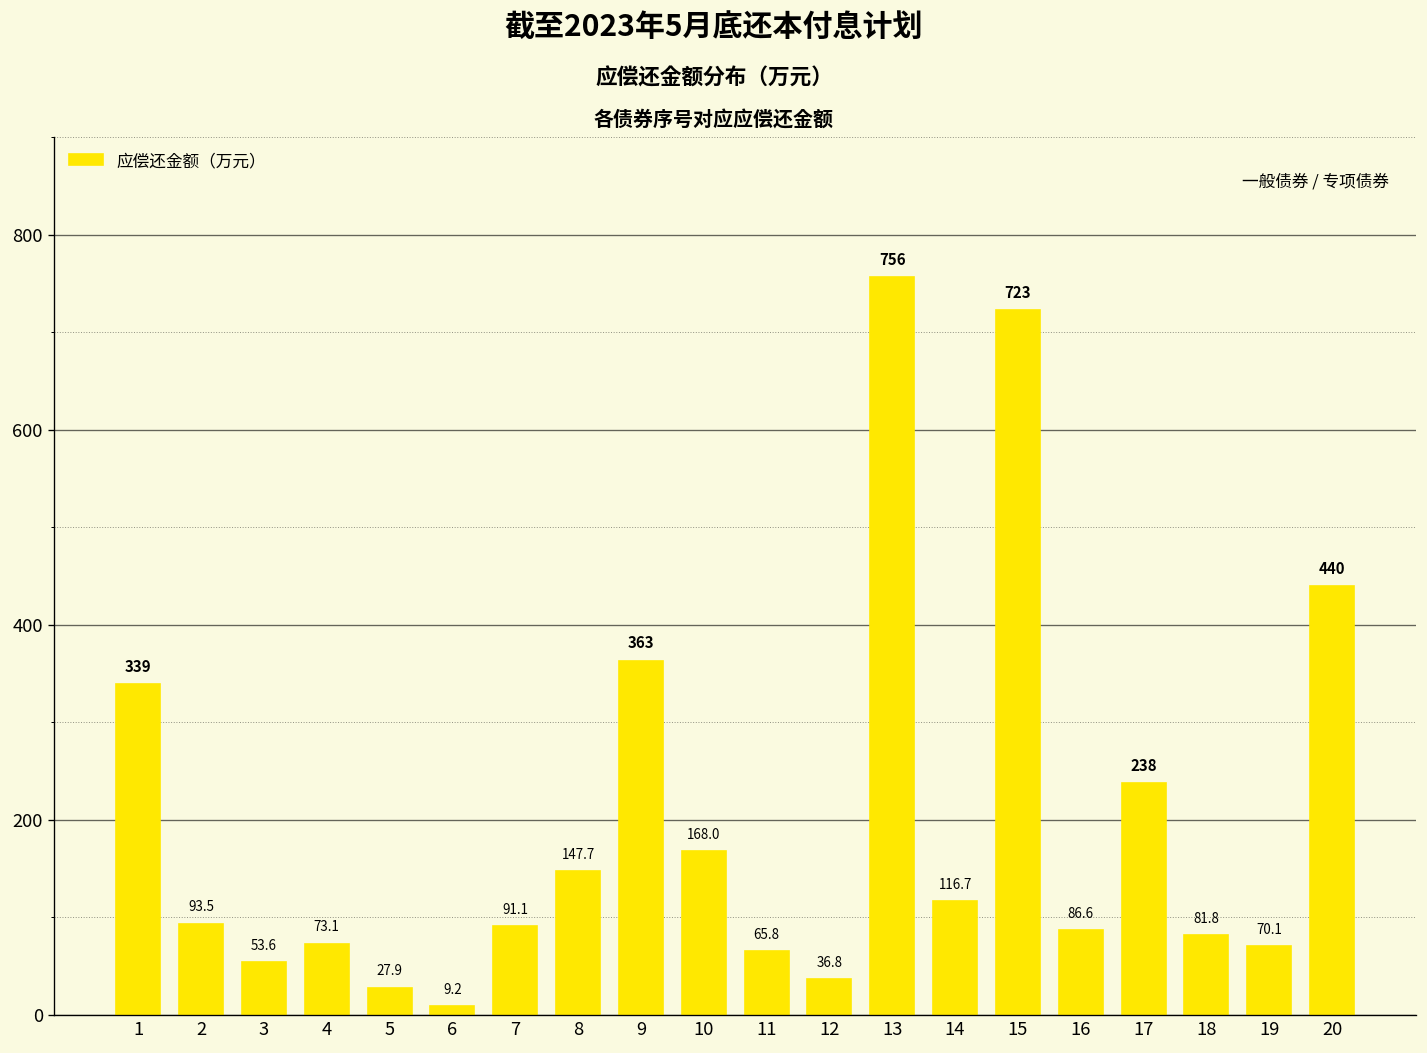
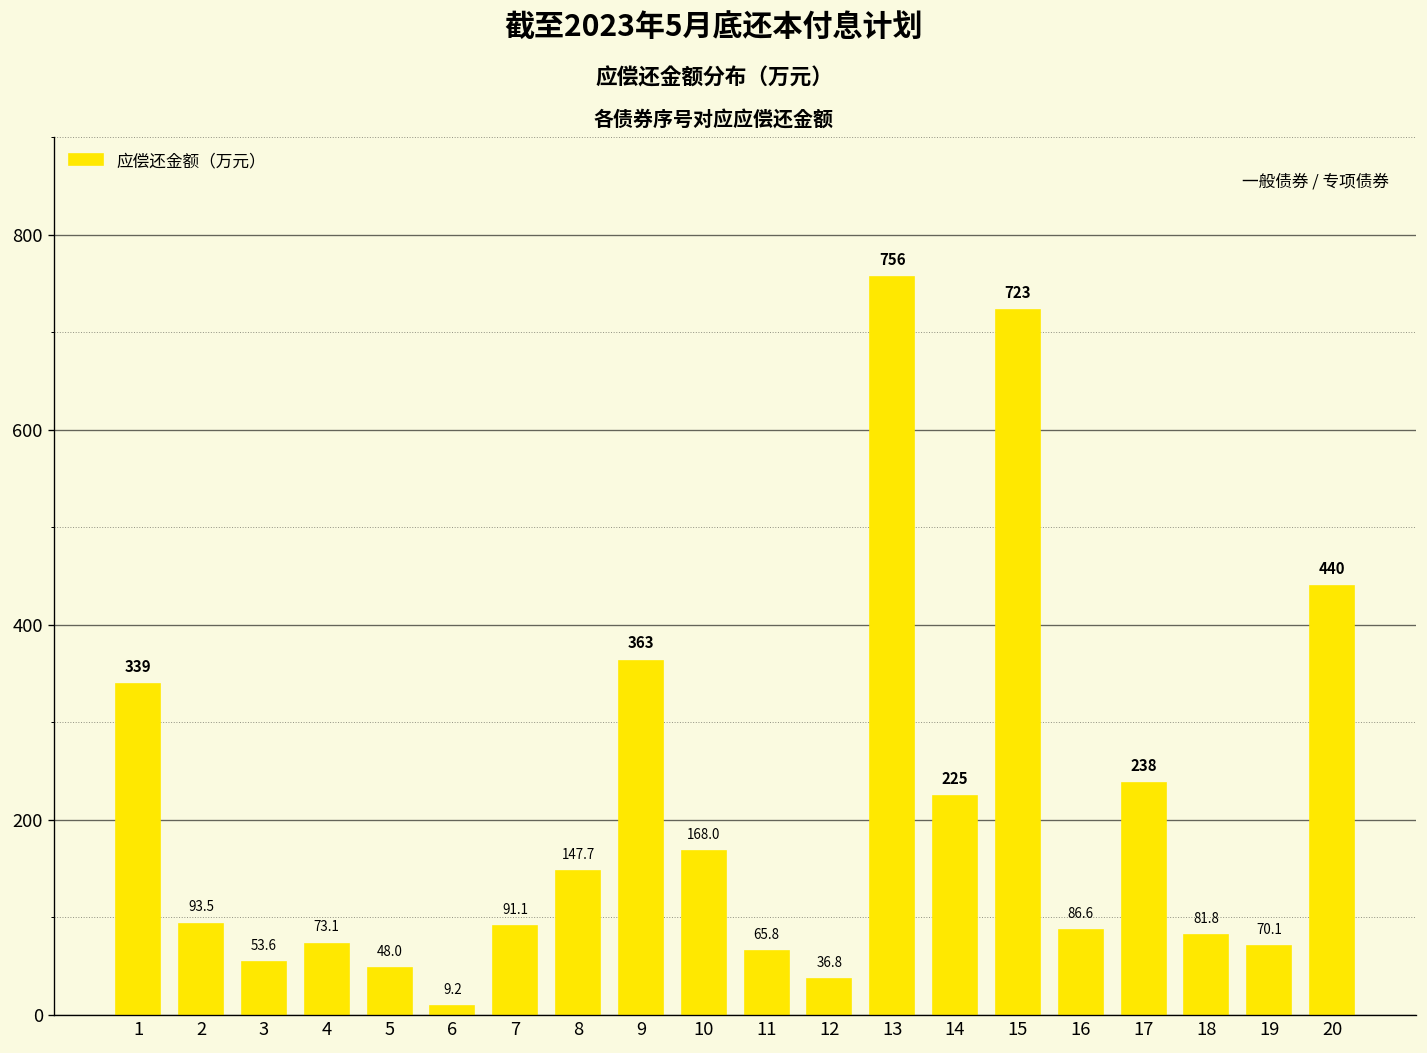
5: 27.9 -> 48.0
14: 116.7 -> 225
